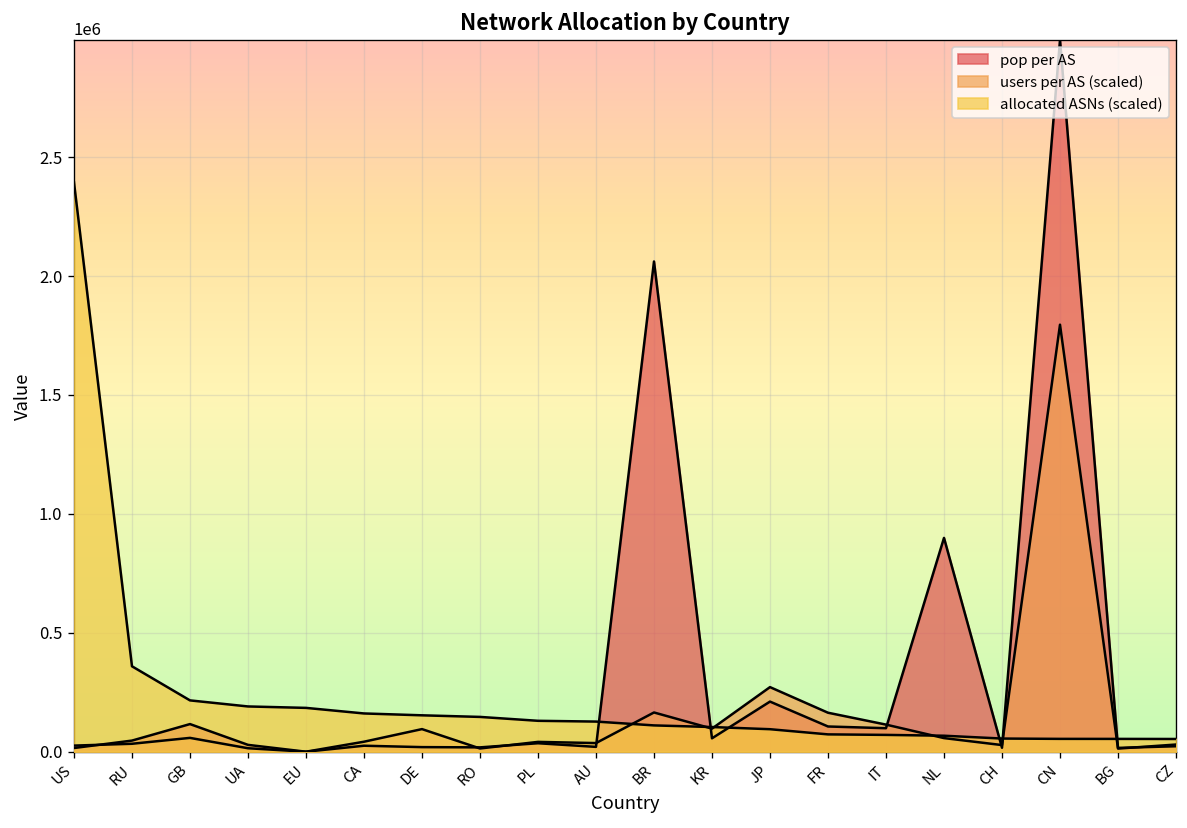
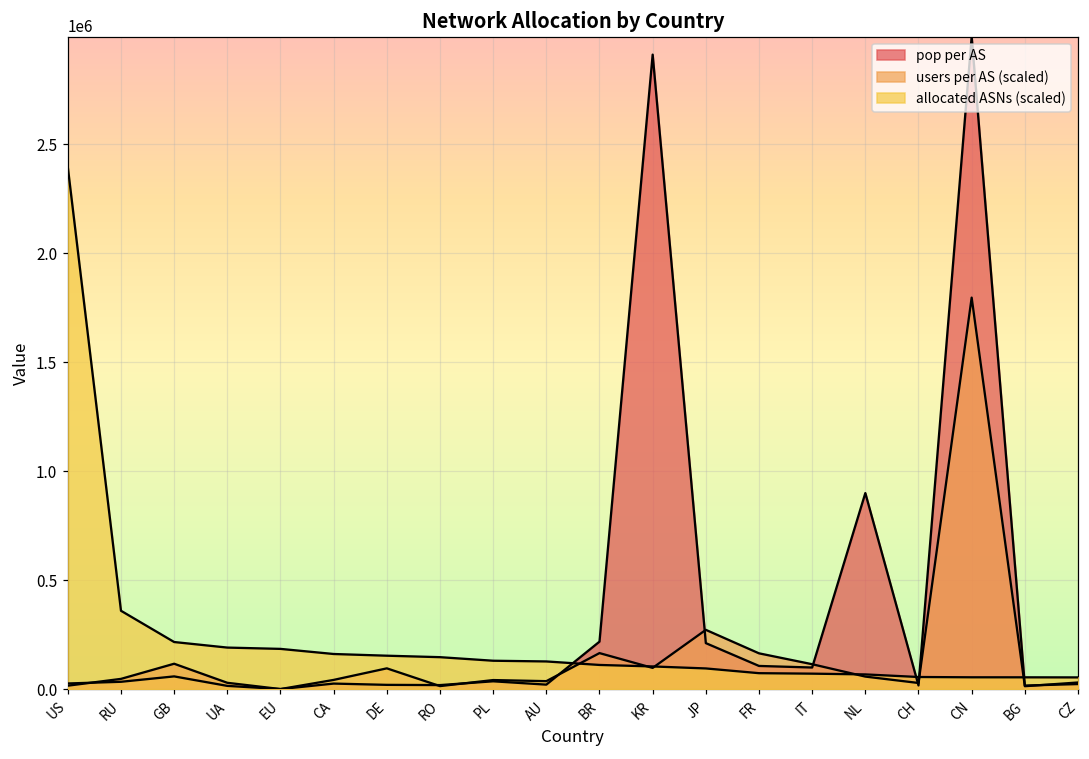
pop per AS, BR: 2060000 -> 220000
pop per AS, KR: 60000 -> 2910000
